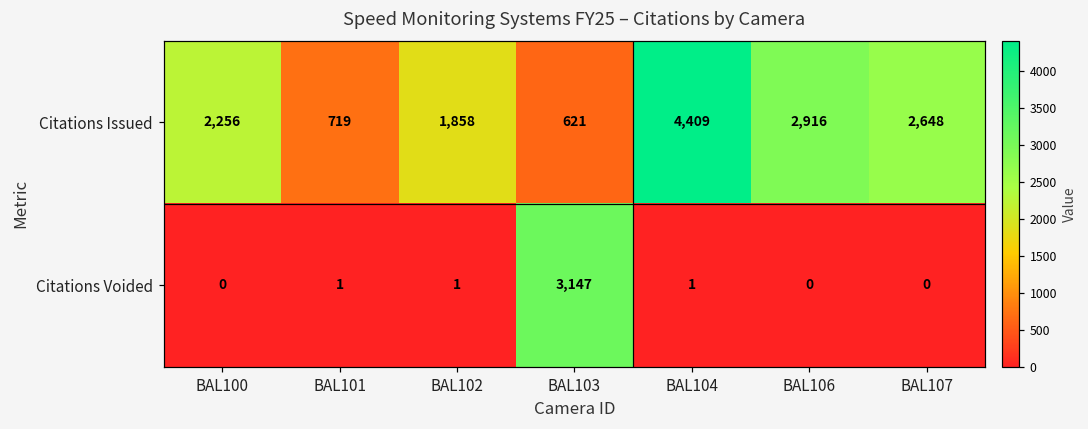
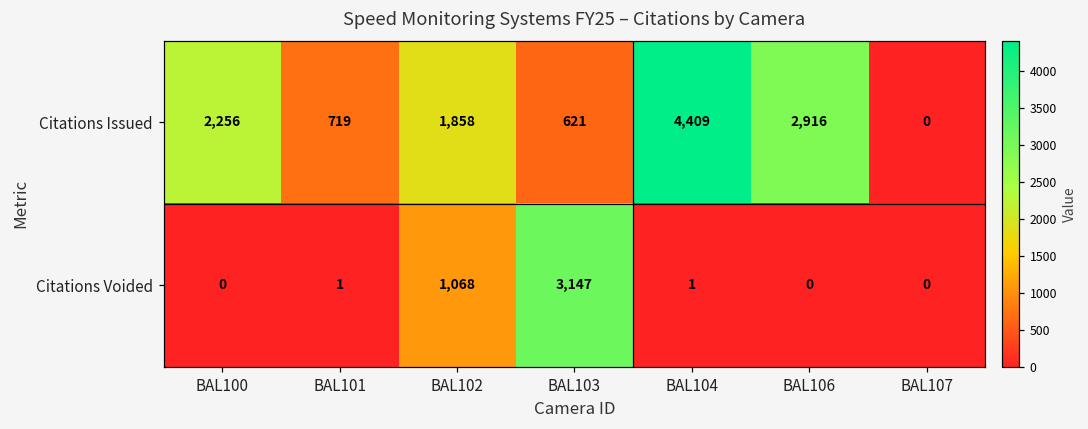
Citations Issued, BAL107: 2,648 -> 0
Citations Voided, BAL102: 1 -> 1,068
